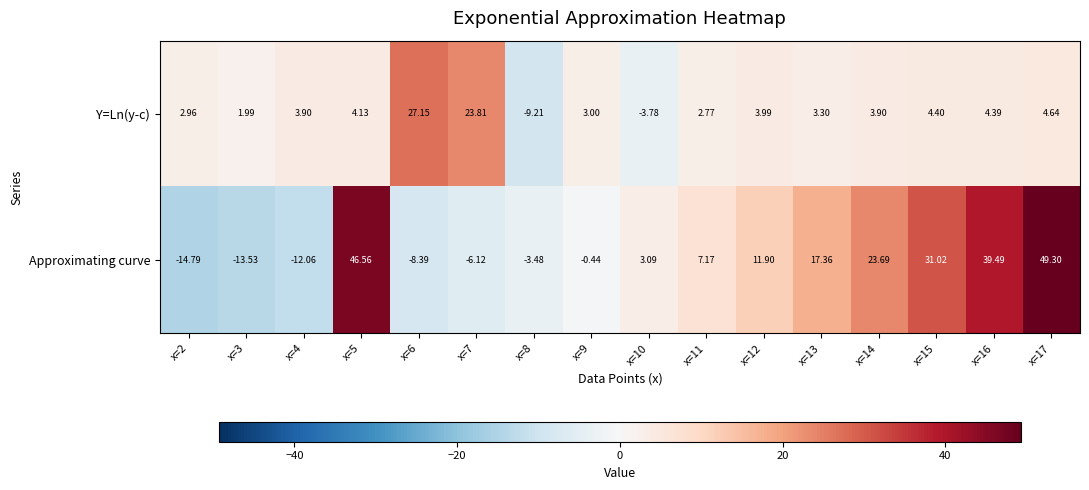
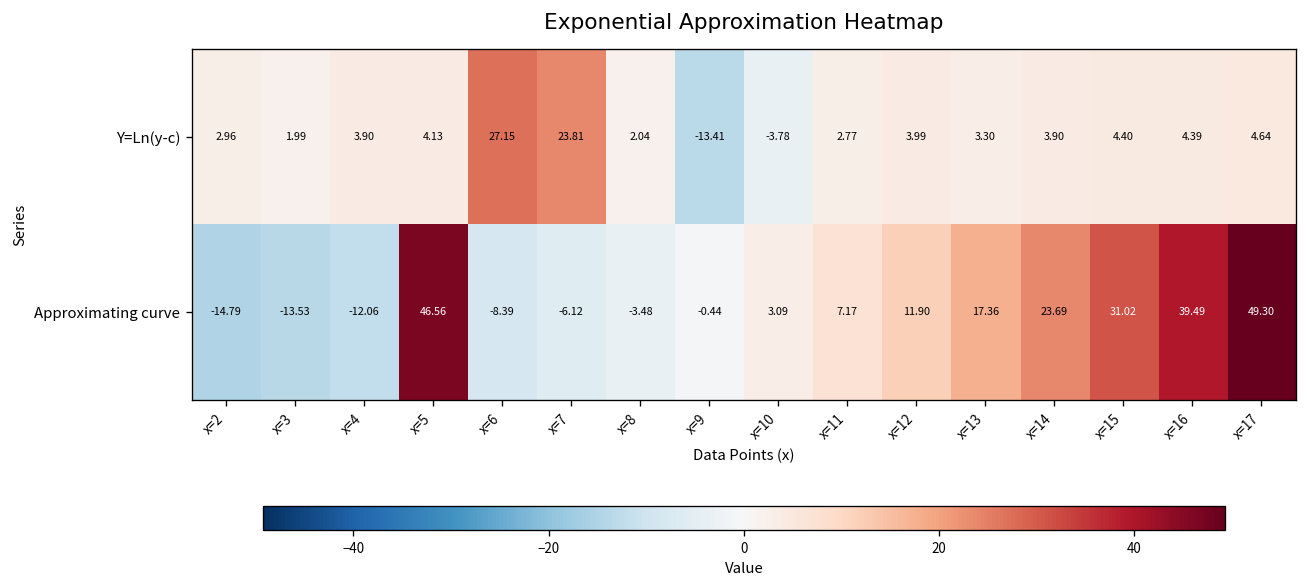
Y=Ln(y-c), x=8: -9.21 -> 2.04
Y=Ln(y-c), x=9: 3.00 -> -13.41
